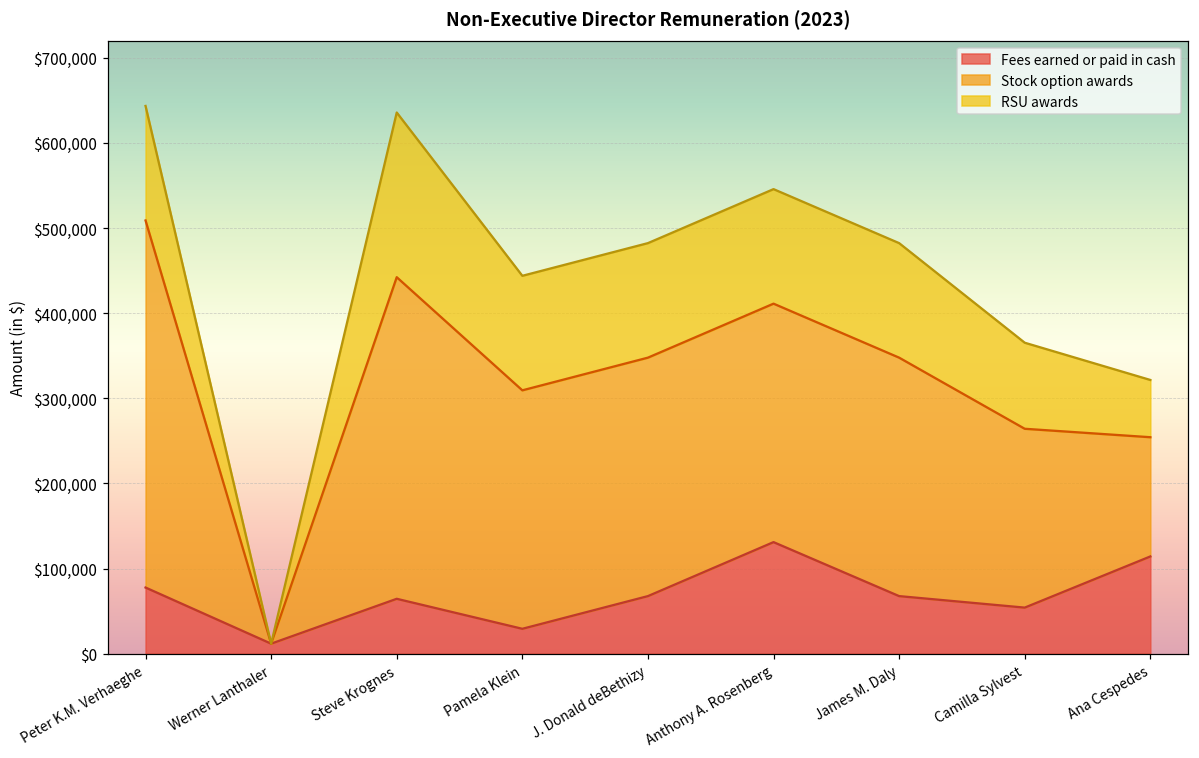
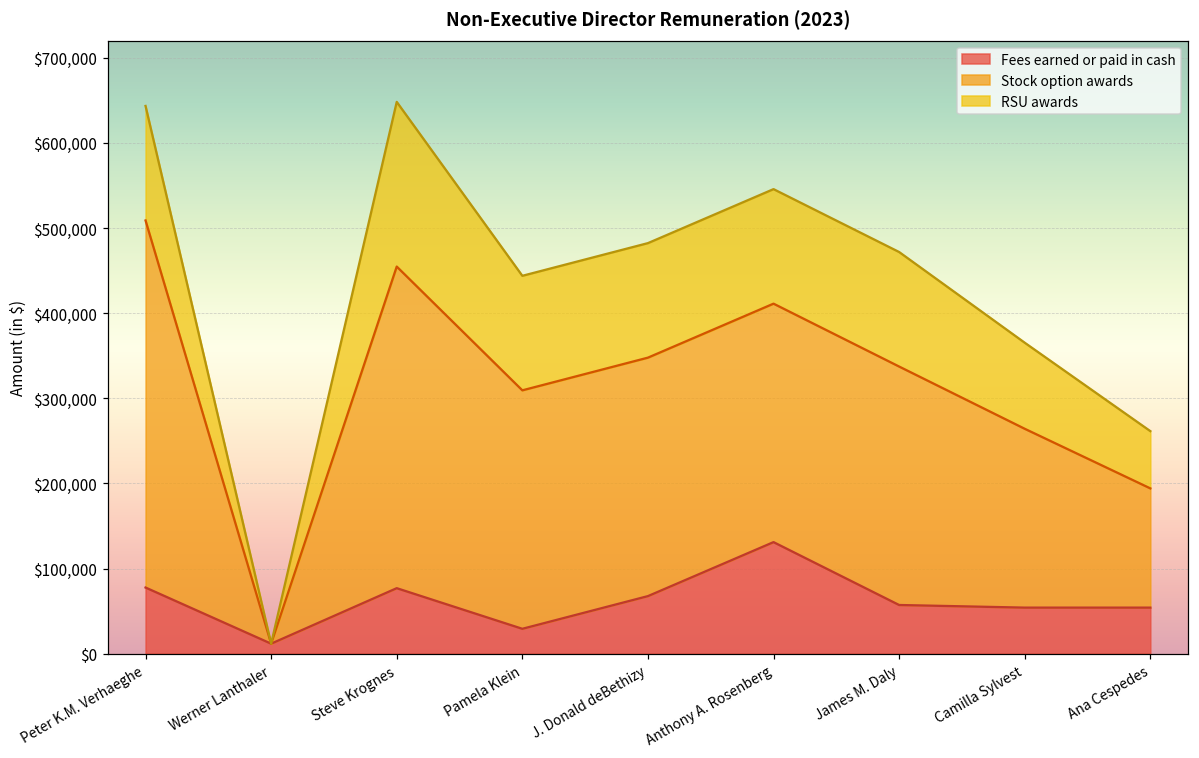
Fees earned or paid in cash, Steve Krognes: $60,000 -> $80,000
Fees earned or paid in cash, James M. Daly: $70,000 -> $60,000
Fees earned or paid in cash, Ana Cespedes: $110,000 -> $50,000
